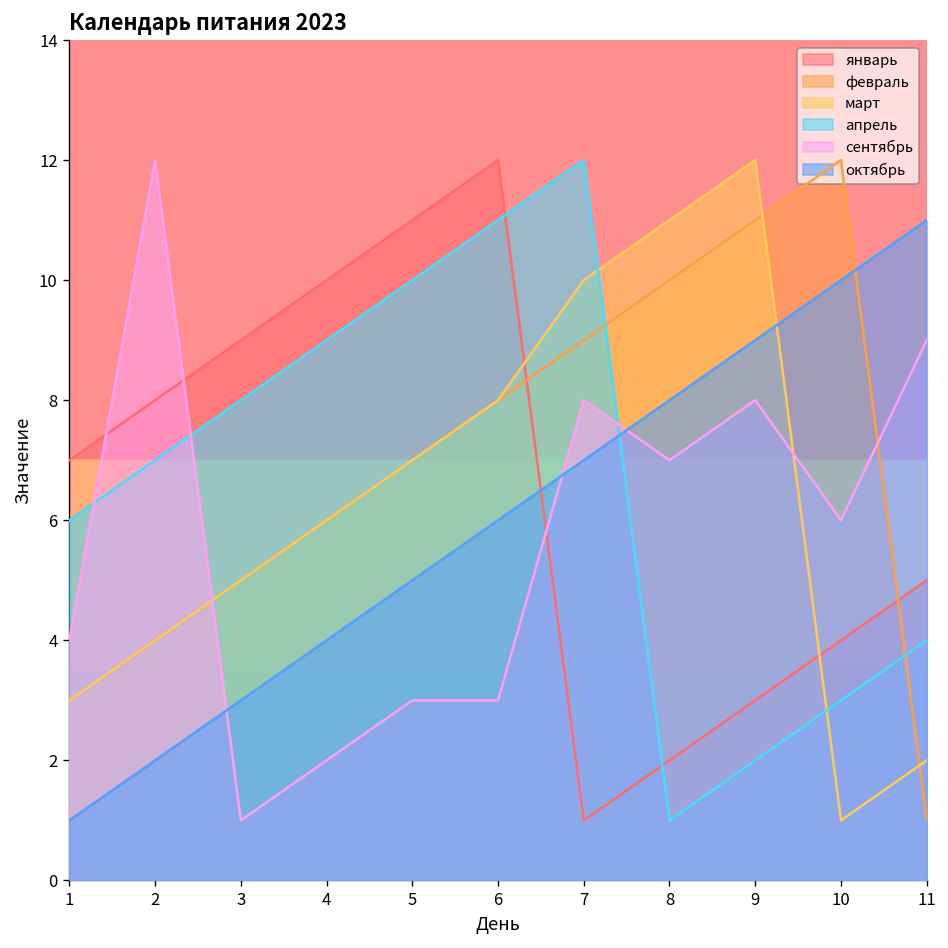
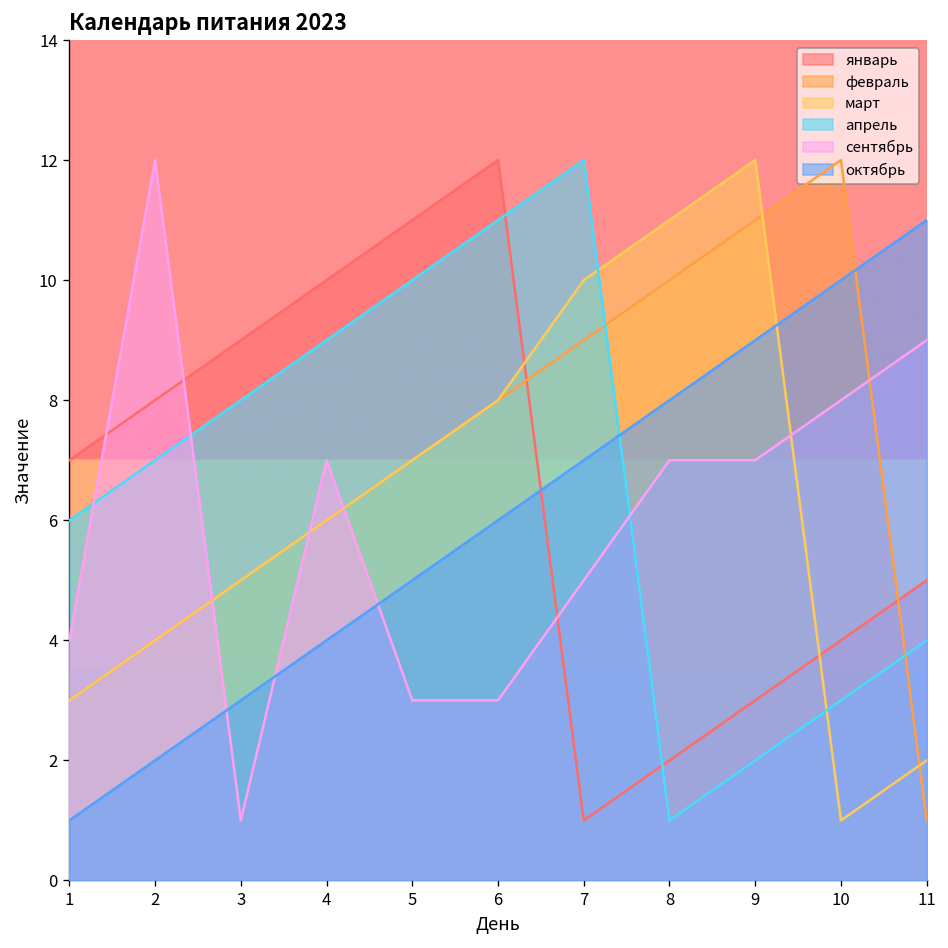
сентябрь, 4: 2 -> 7
сентябрь, 7: 8 -> 5
сентябрь, 9: 8 -> 7
сентябрь, 10: 6 -> 8
